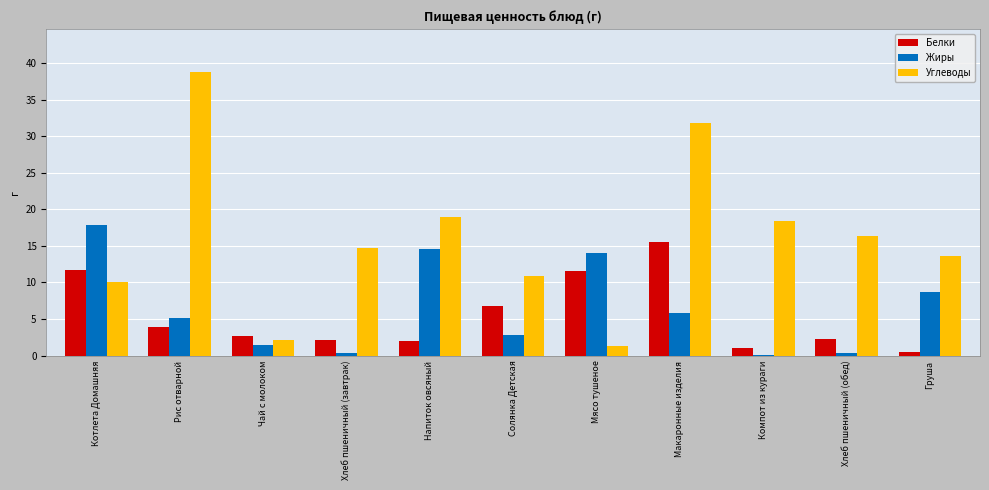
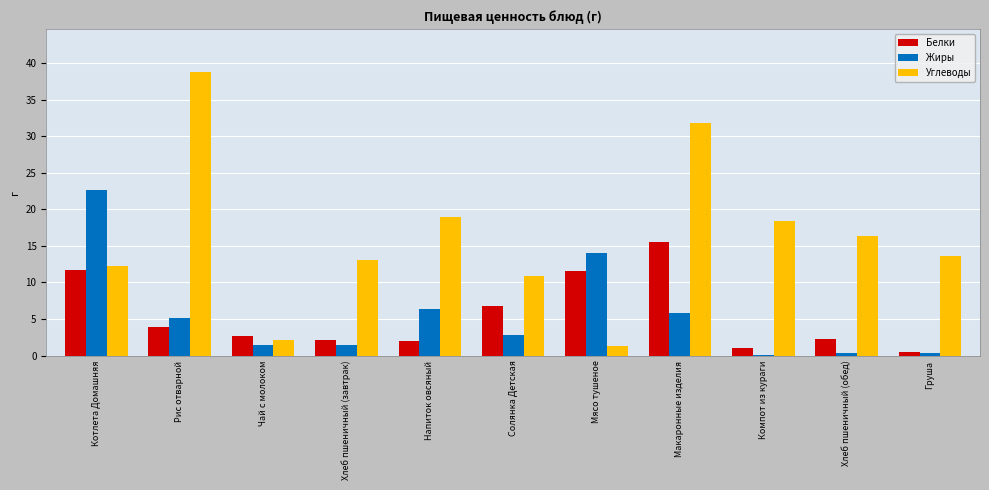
Жиры, Котлета Домашняя: 18 -> 23
Углеводы, Котлета Домашняя: 10 -> 12
Жиры, Хлеб пшеничный (завтрак): 0 -> 1
Углеводы, Хлеб пшеничный (завтрак): 15 -> 13
Жиры, Напиток овсяный: 15 -> 6
Жиры, Груша: 9 -> 0
